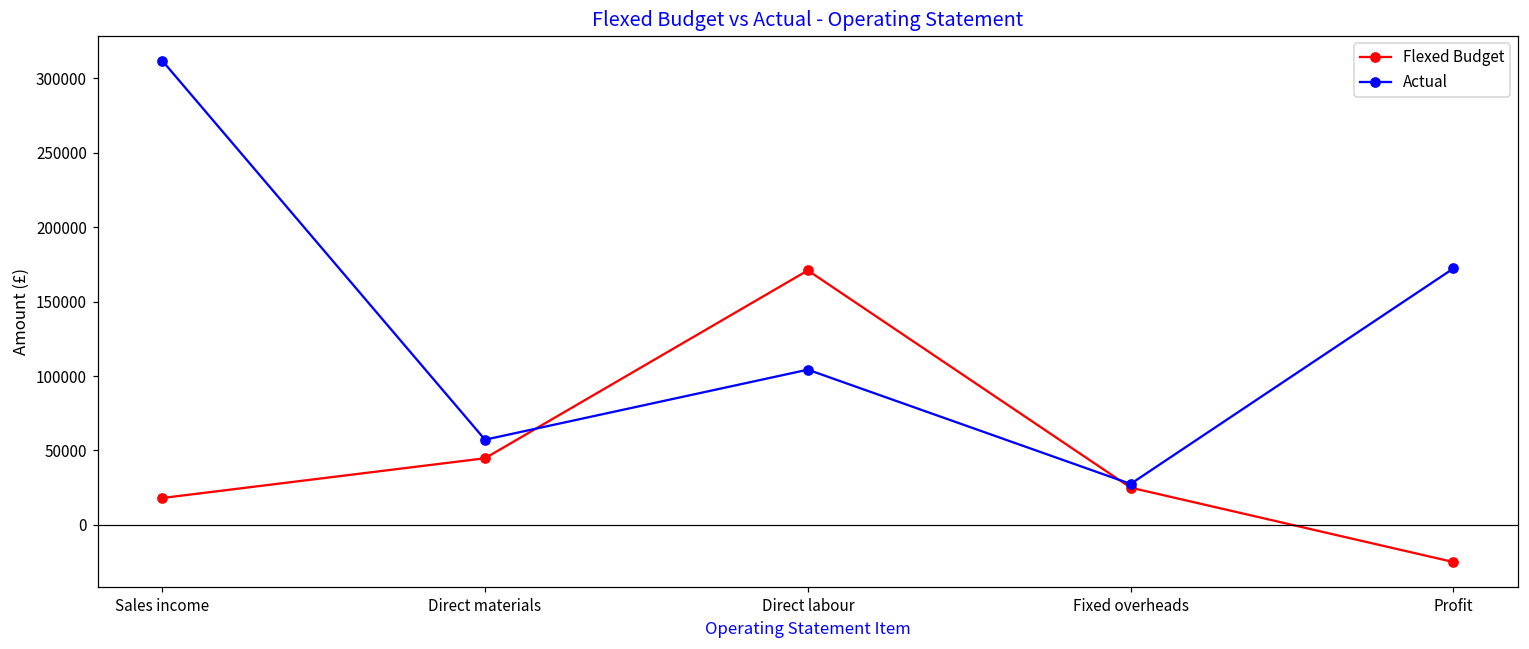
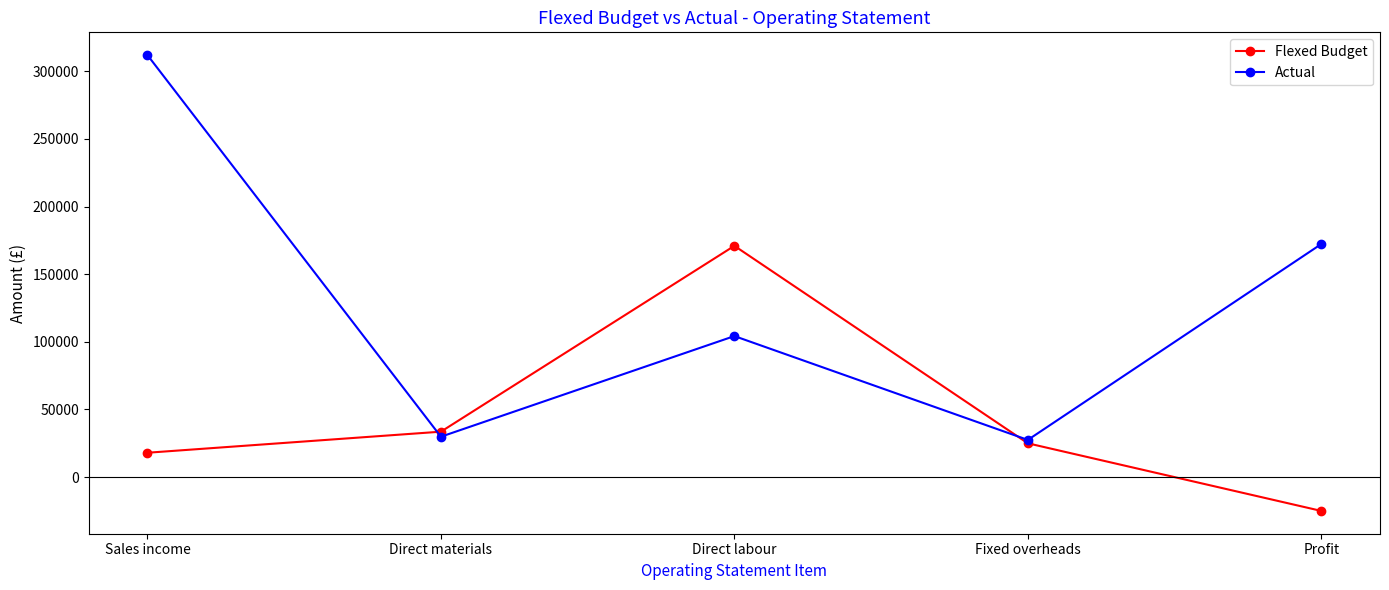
Flexed Budget, Direct materials: 45000 -> 34000
Actual, Direct materials: 57000 -> 30000
